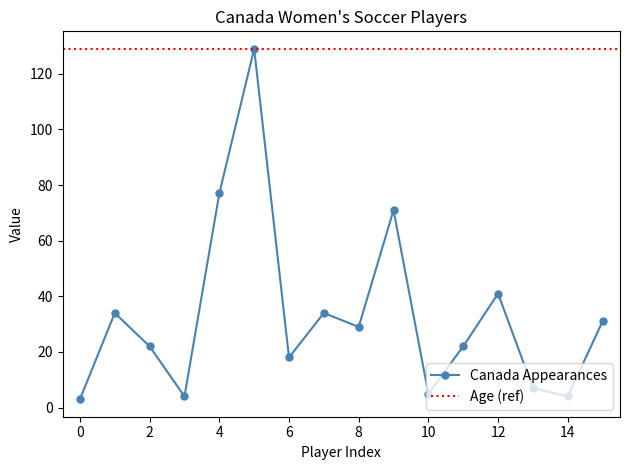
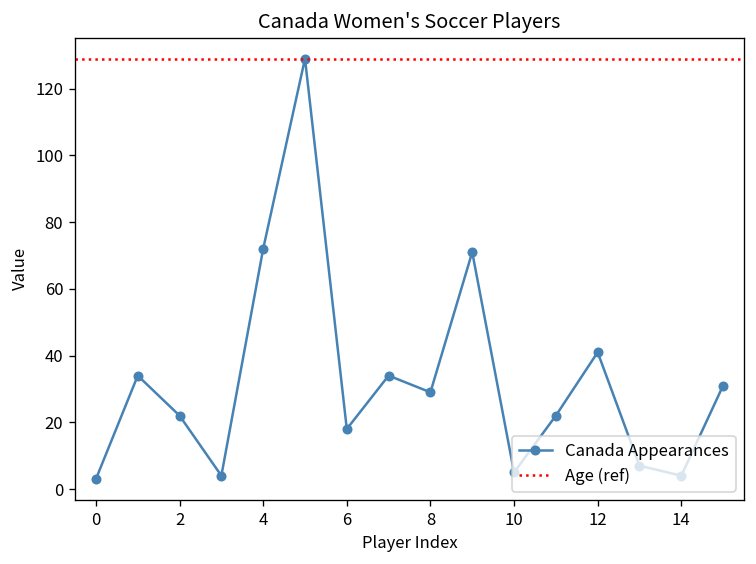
4: 77 -> 72
